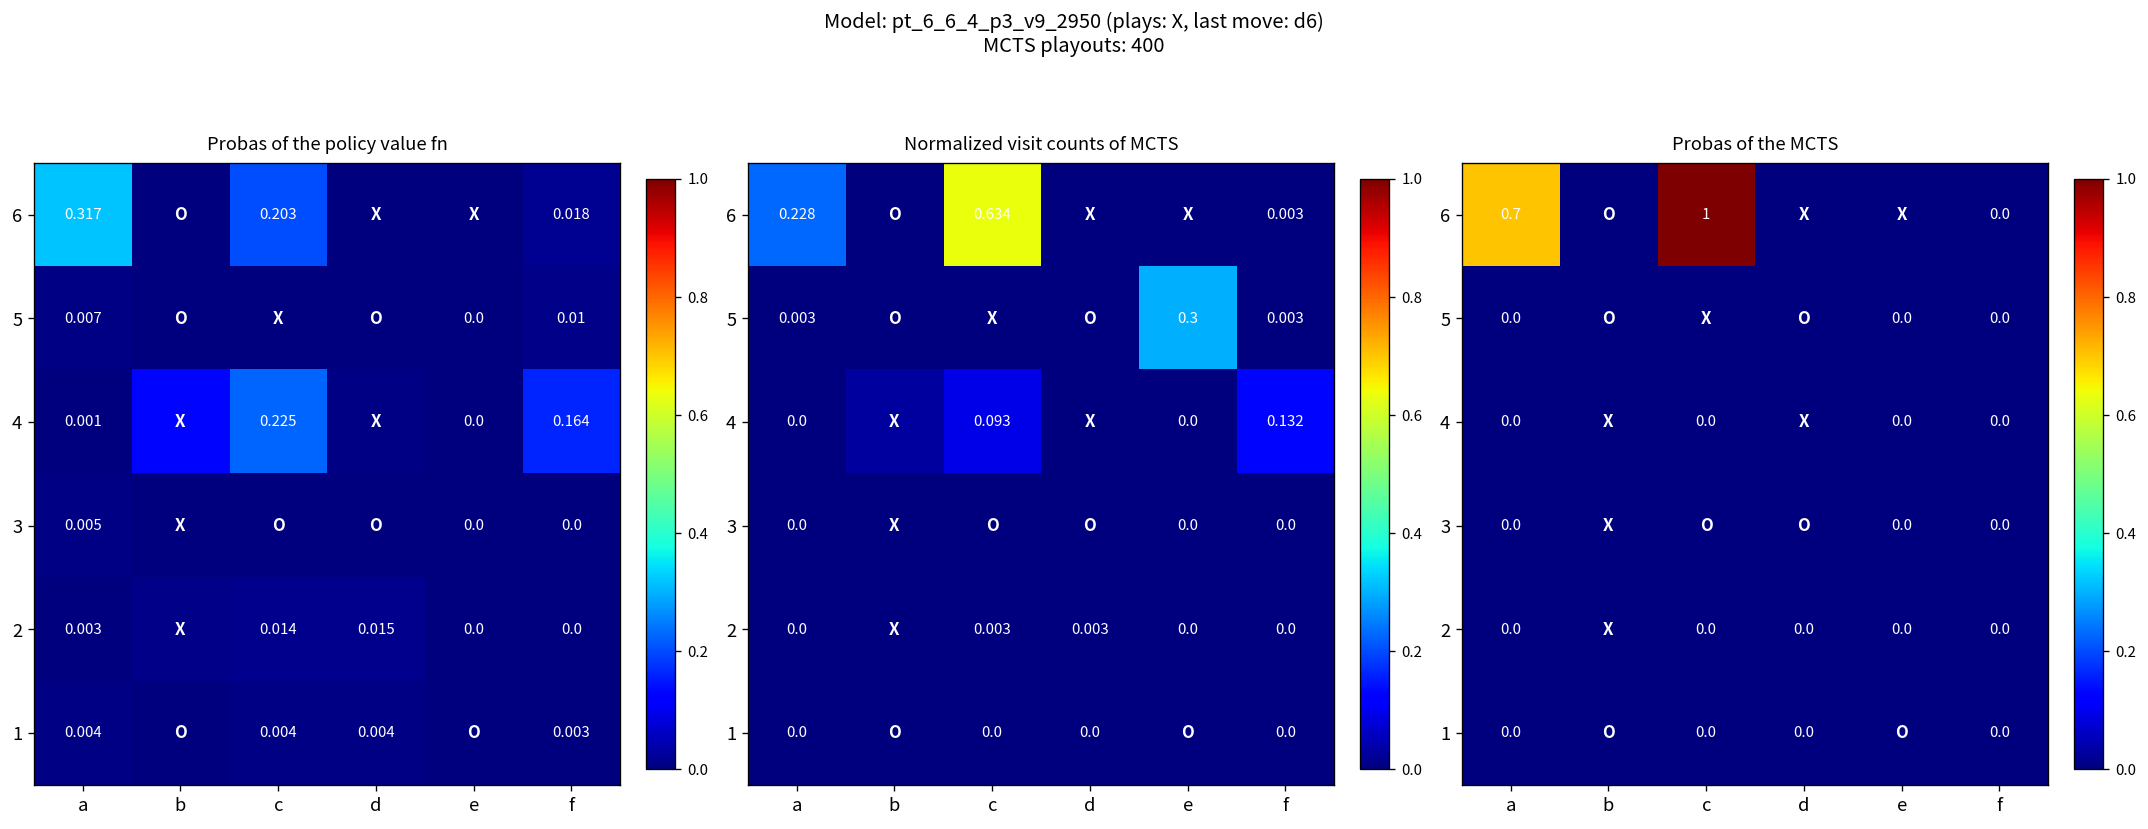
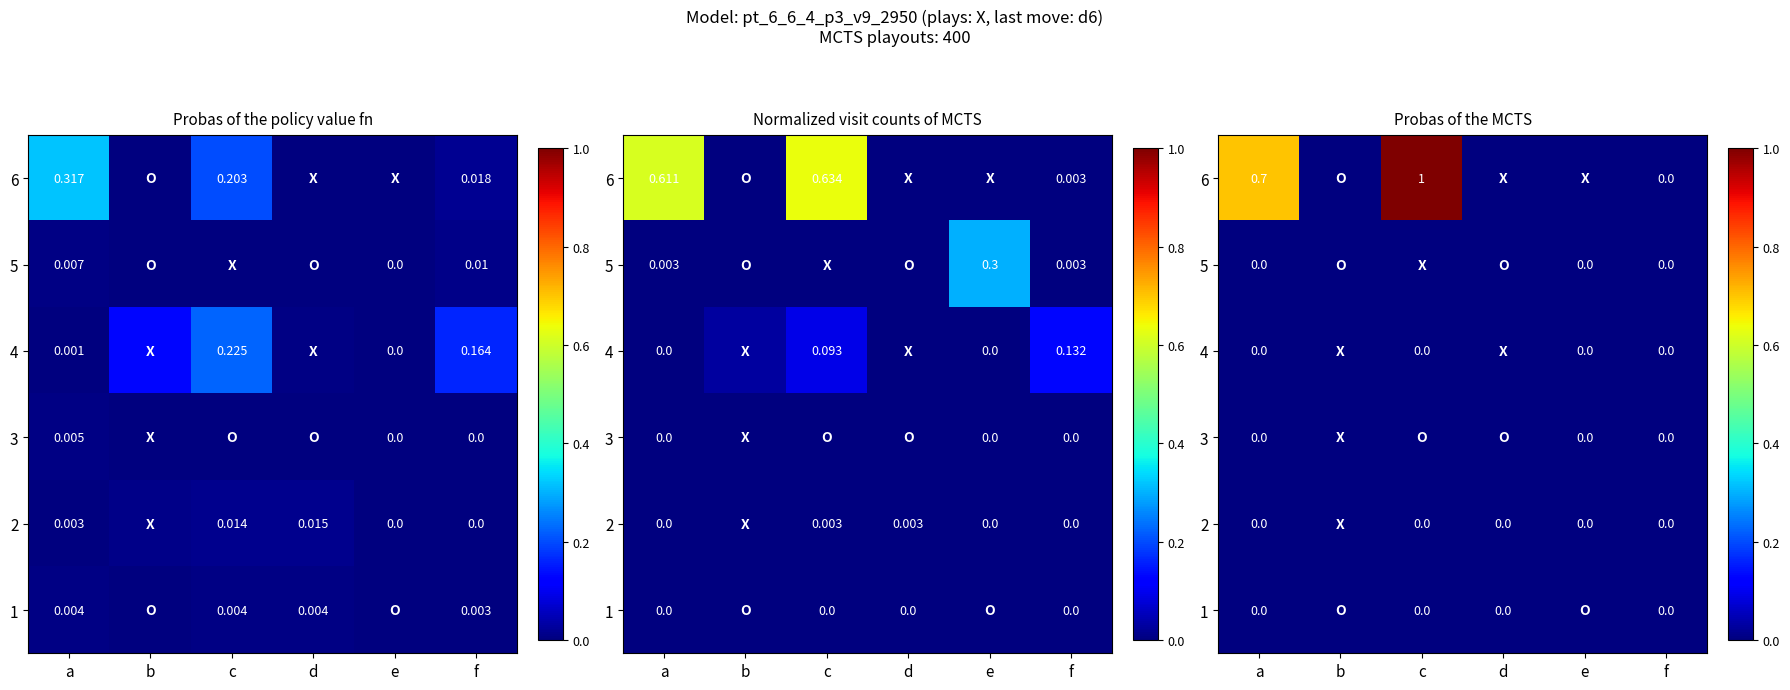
Normalized visit counts of MCTS, 6, a: 0.228 -> 0.611
